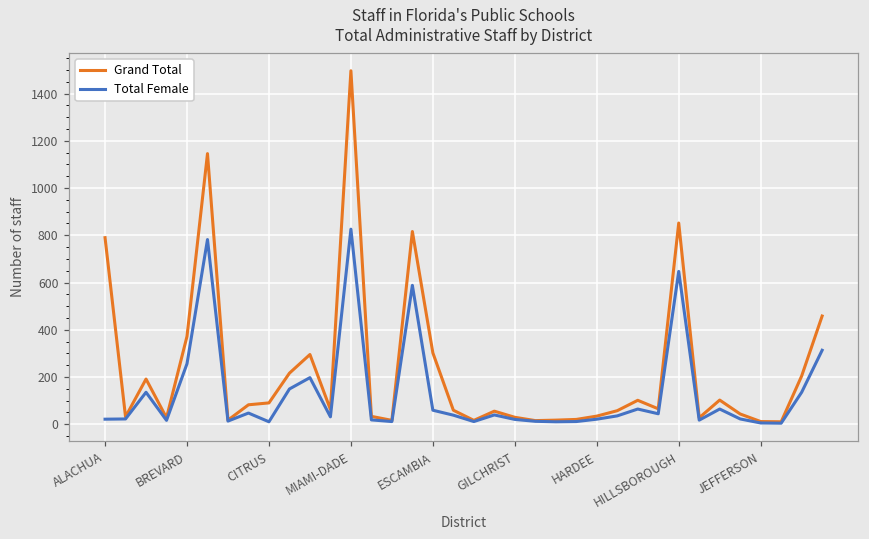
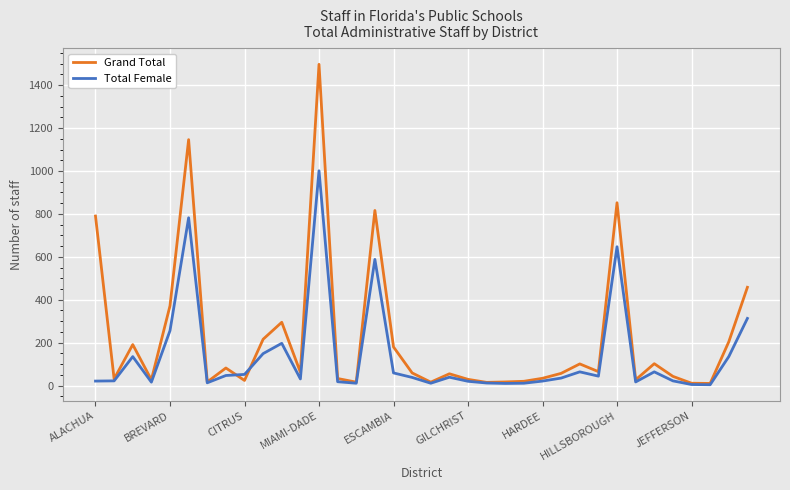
Grand Total, CITRUS: 90 -> 20
Total Female, CITRUS: 10 -> 50
Total Female, MIAMI-DADE: 830 -> 1000
Grand Total, ESCAMBIA: 300 -> 180
